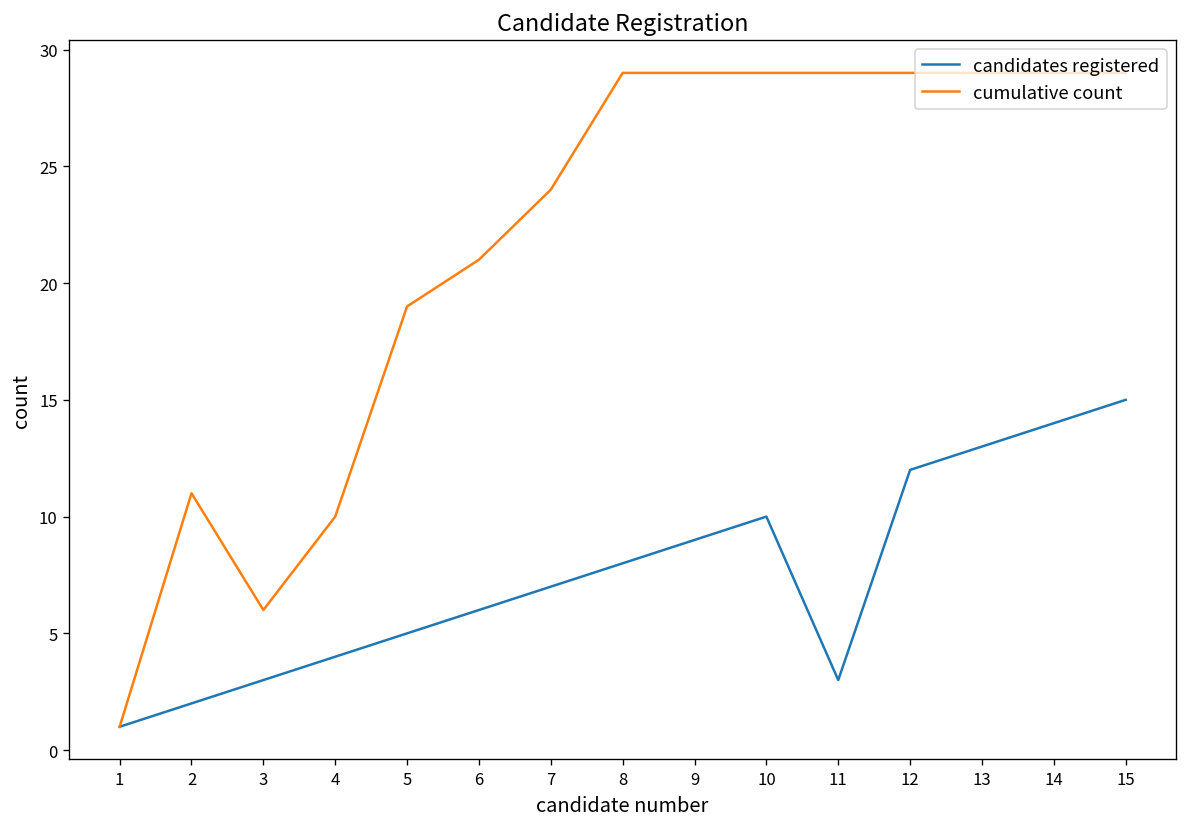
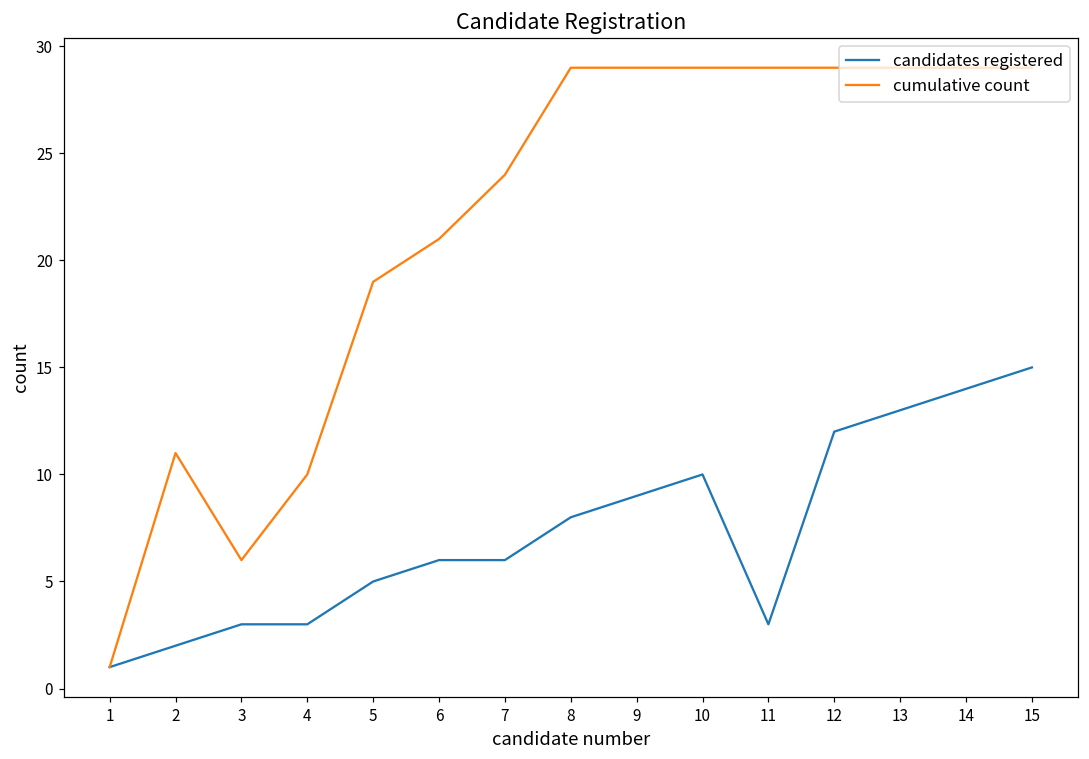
candidates registered, 4: 4 -> 3
candidates registered, 7: 7 -> 6
